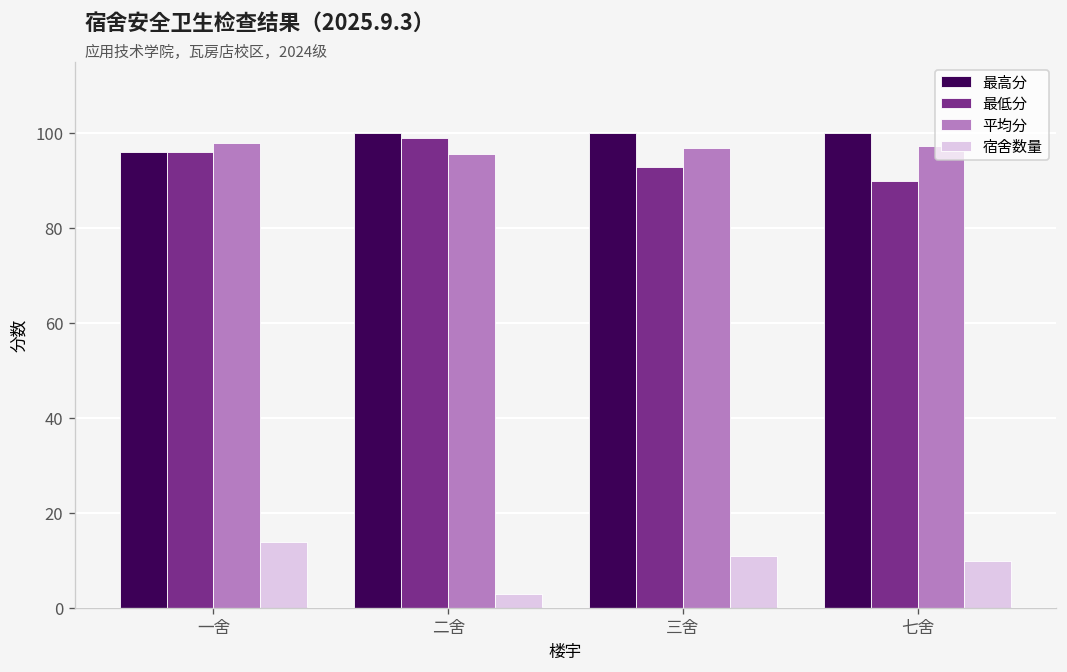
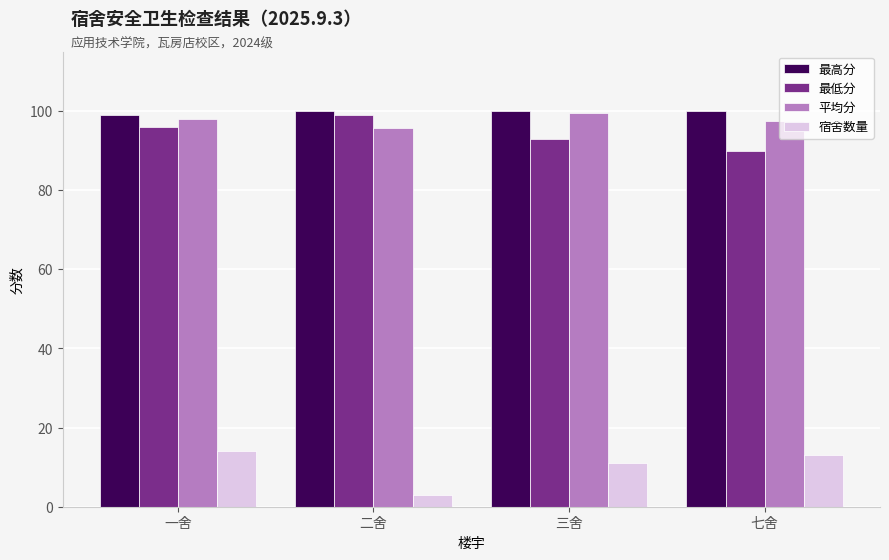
最高分, 一舍: 96 -> 99
平均分, 三舍: 97 -> 99
宿舍数量, 七舍: 10 -> 13
